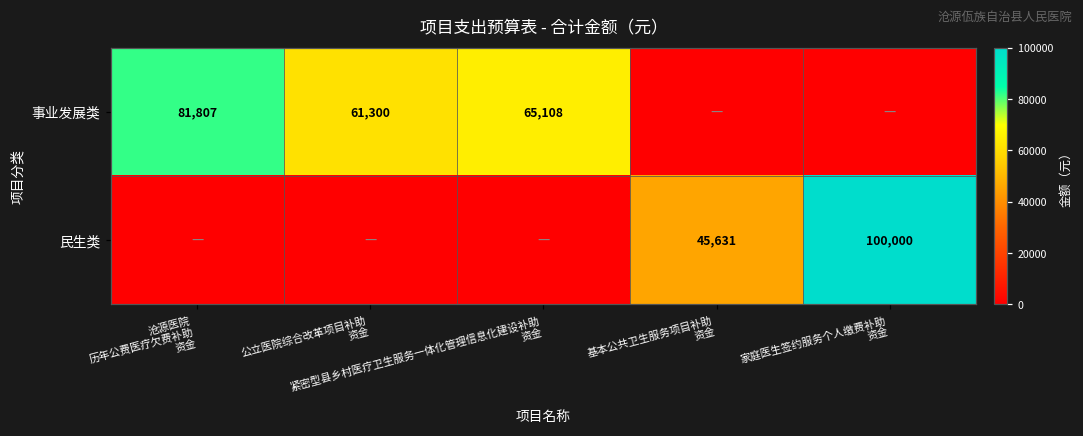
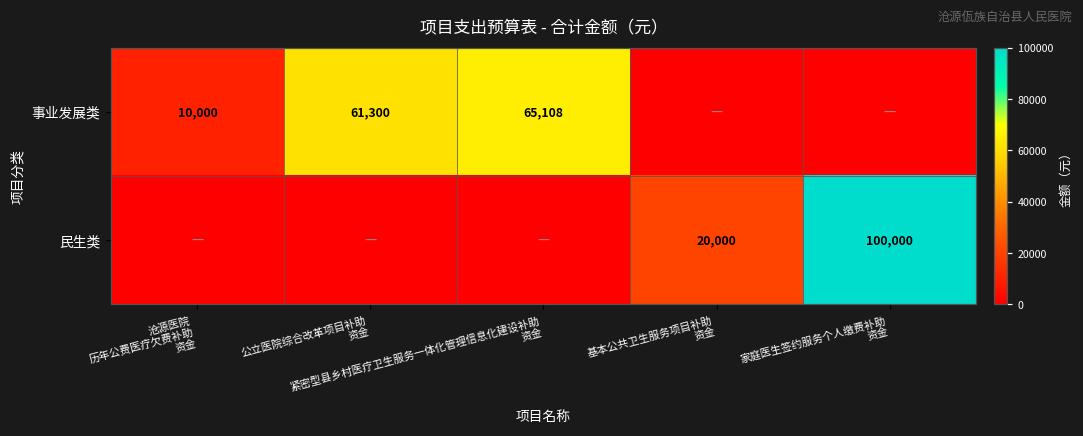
事业发展类, 沧源医院 历年公费医疗欠费补助 资金: 81,807 -> 10,000
民生类, 基本公共卫生服务项目补助 资金: 45,631 -> 20,000
